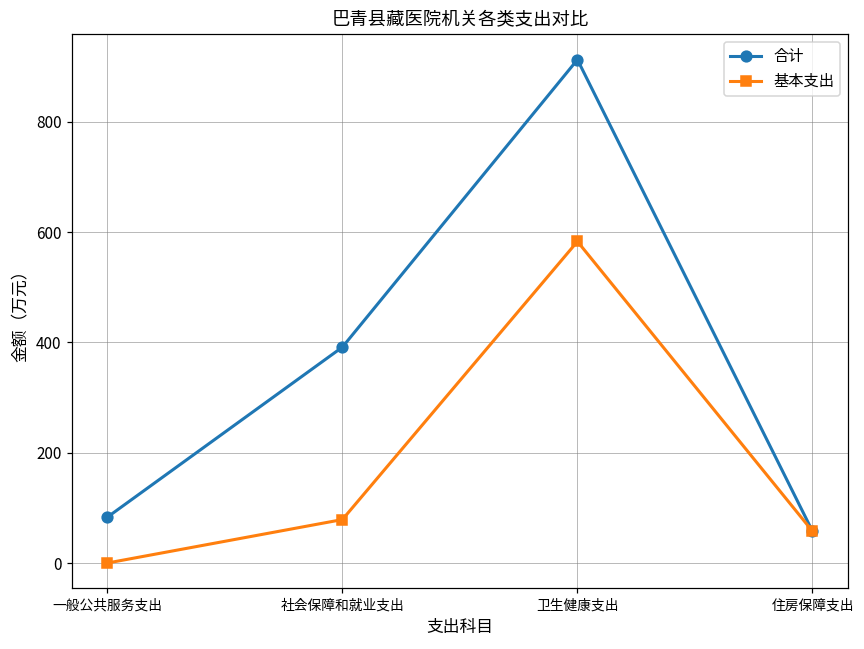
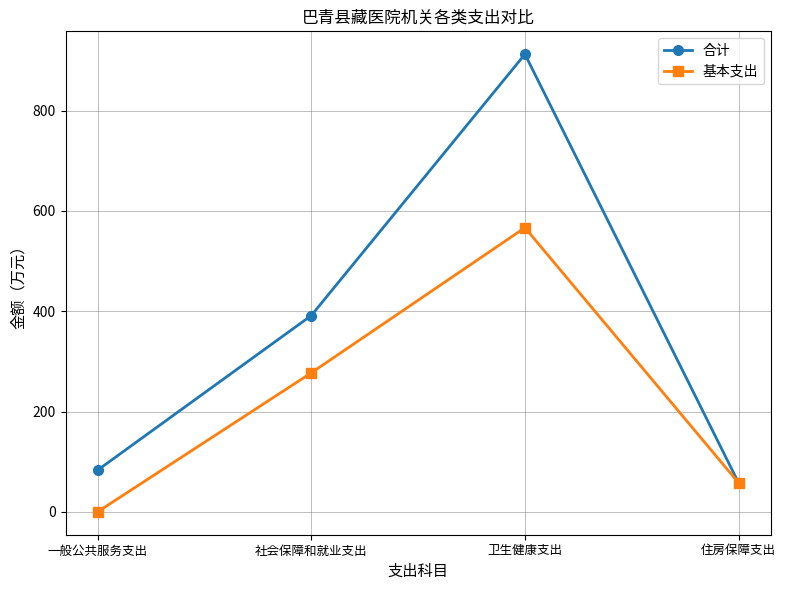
基本支出, 社会保障和就业支出: 80 -> 280
基本支出, 卫生健康支出: 580 -> 570
